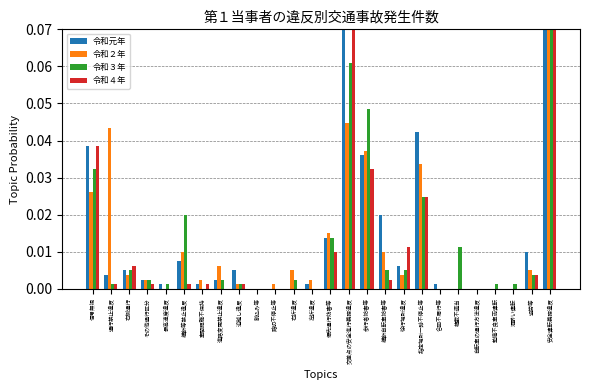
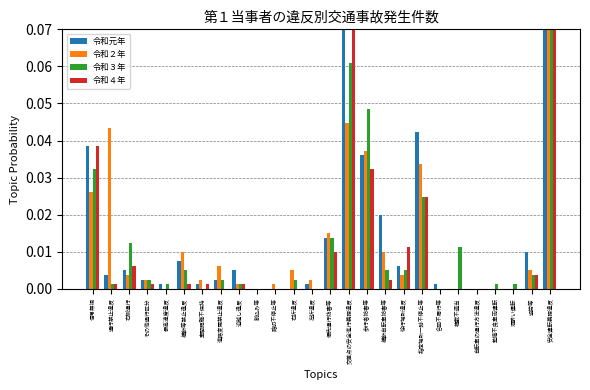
令和３年, 右側通行: 0.005 -> 0.012
令和３年, 横断等禁止違反: 0.020 -> 0.005
